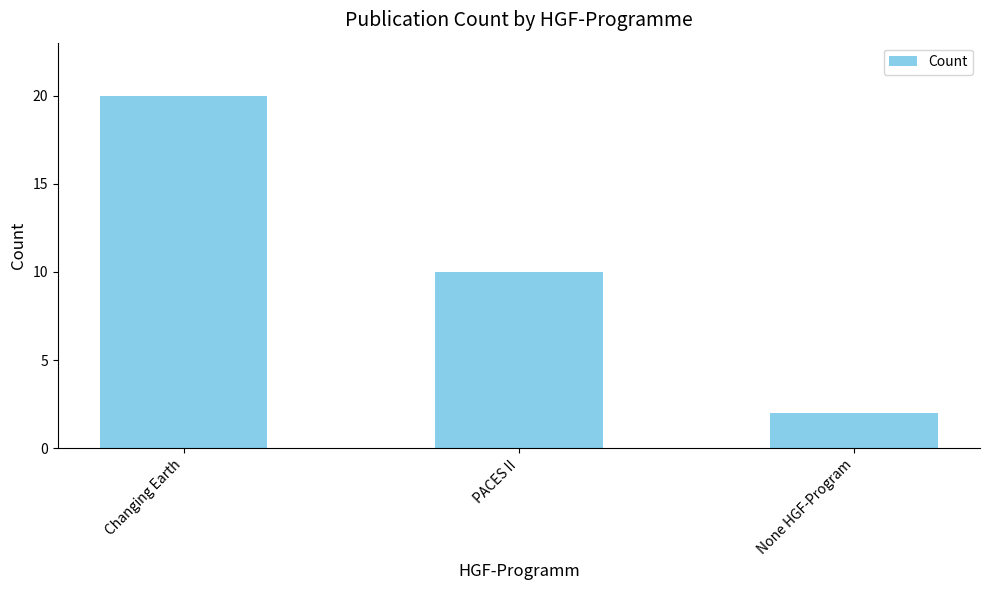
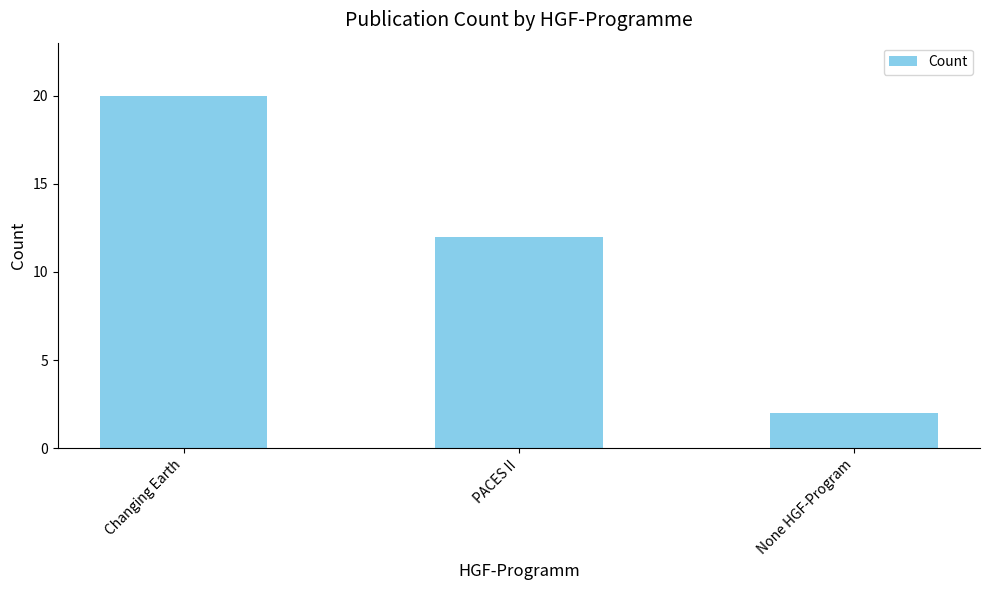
PACES II: 10 -> 12
